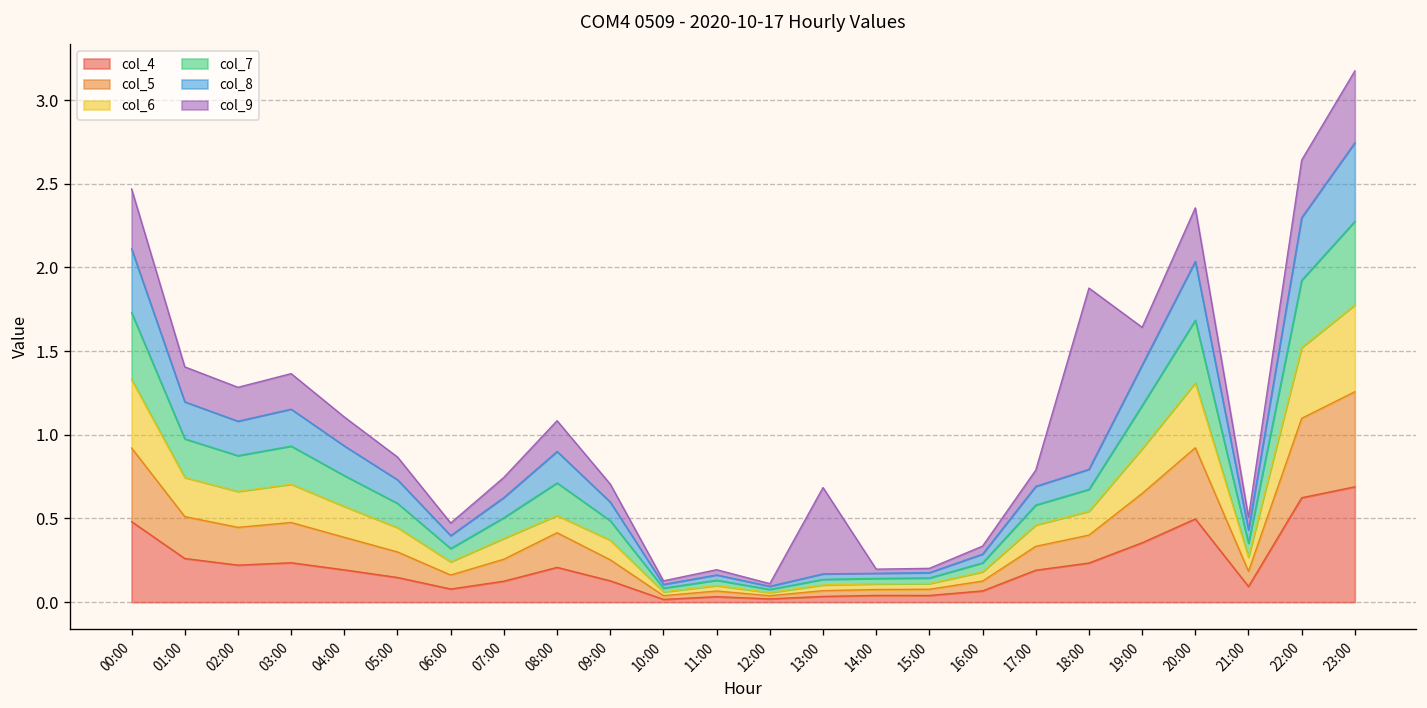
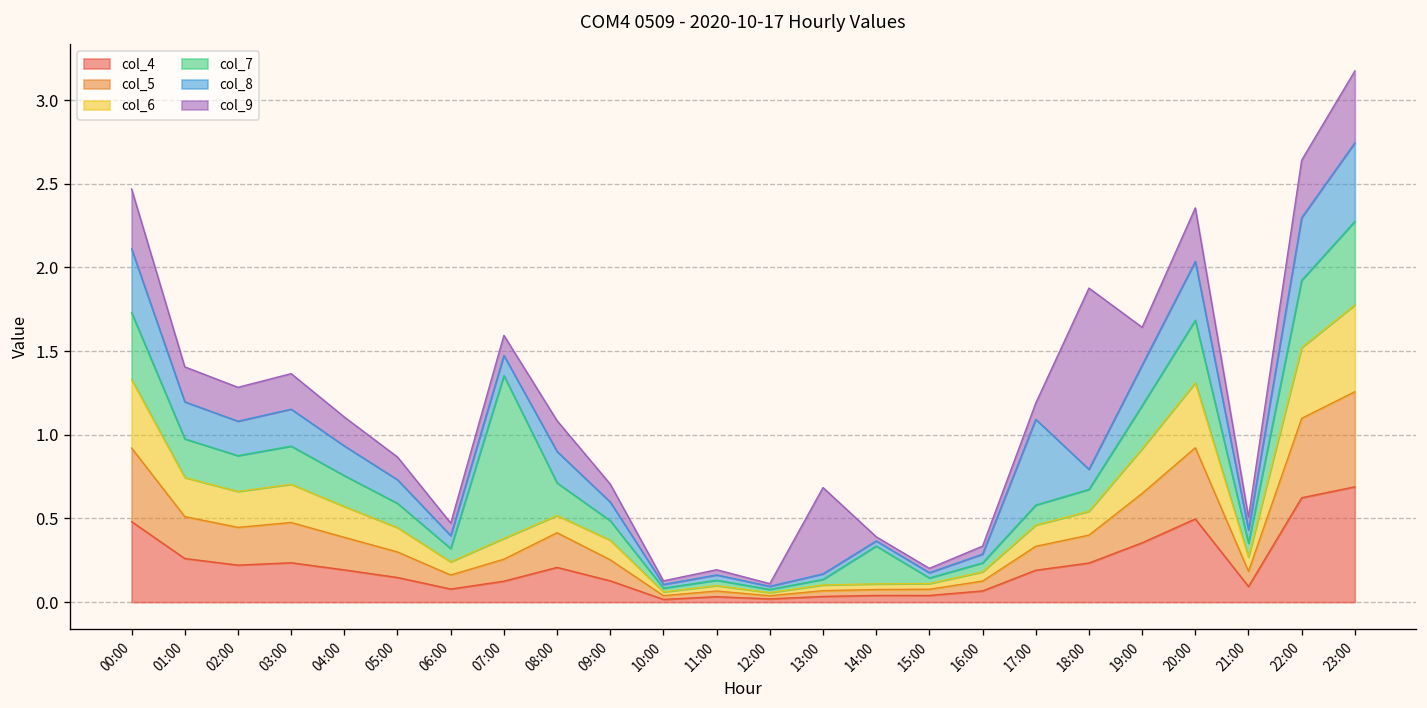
col_7, 07:00: 0.12 -> 0.97
col_7, 14:00: 0.03 -> 0.23
col_8, 17:00: 0.11 -> 0.51
